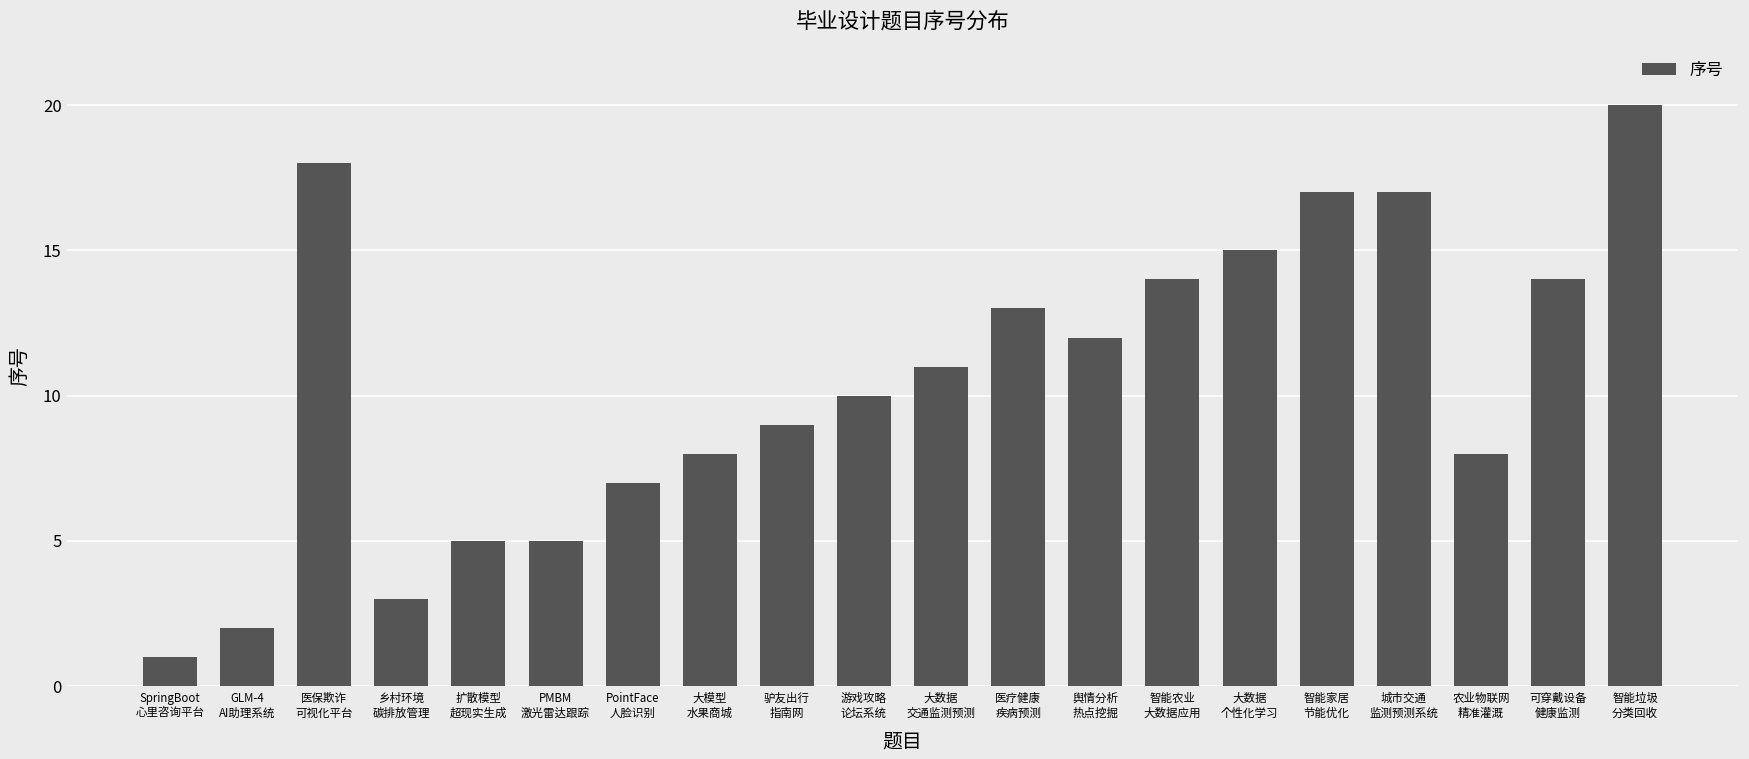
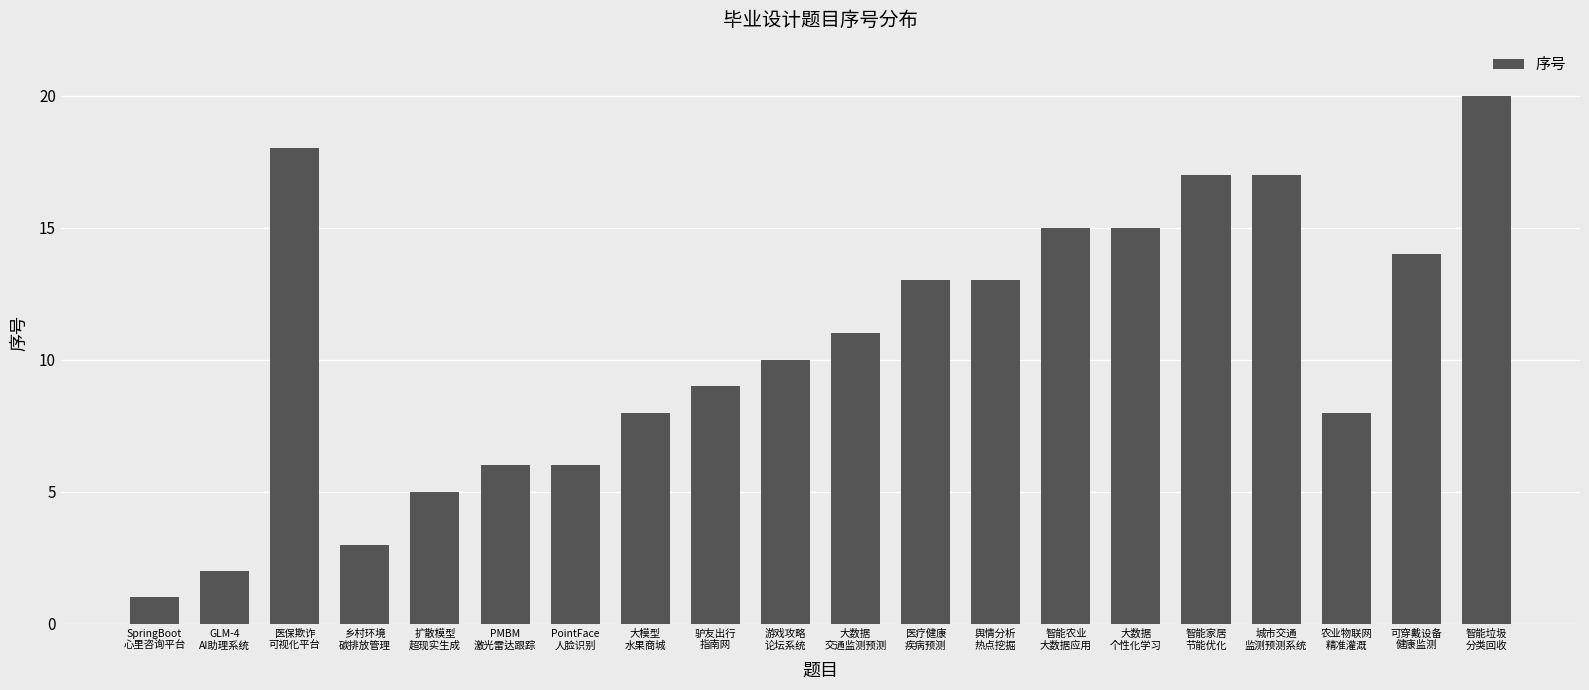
PMBM 激光雷达跟踪: 5 -> 6
PointFace 人脸识别: 7 -> 6
舆情分析 热点挖掘: 12 -> 13
智能农业 大数据应用: 14 -> 15
